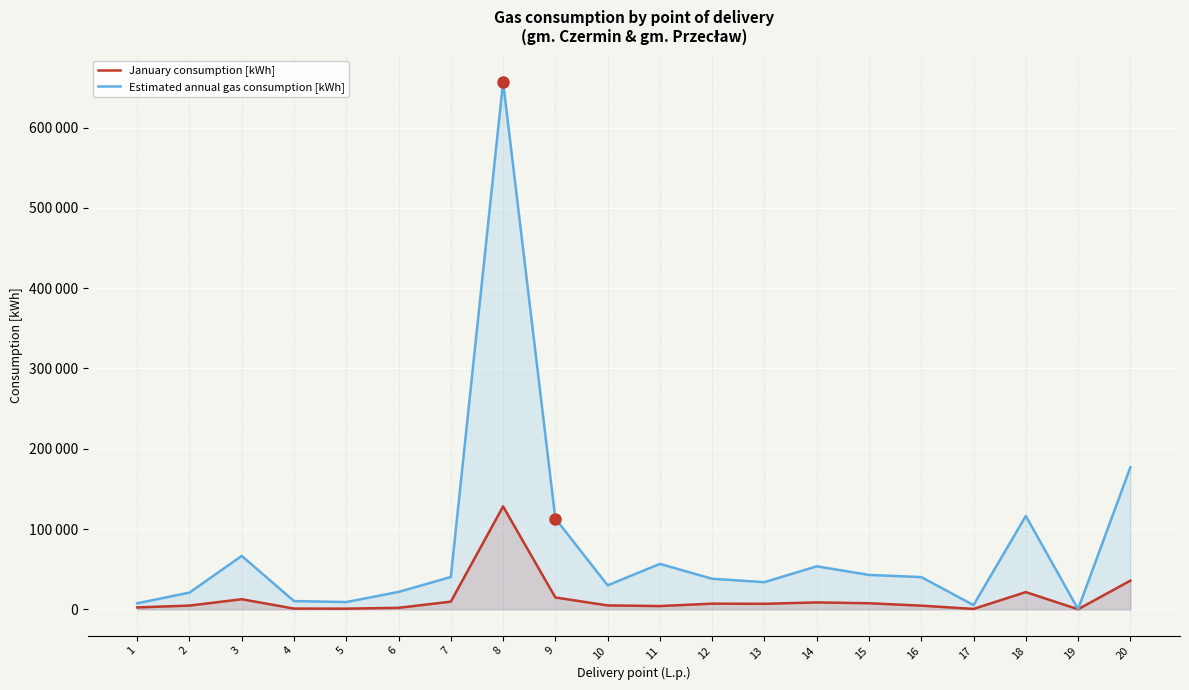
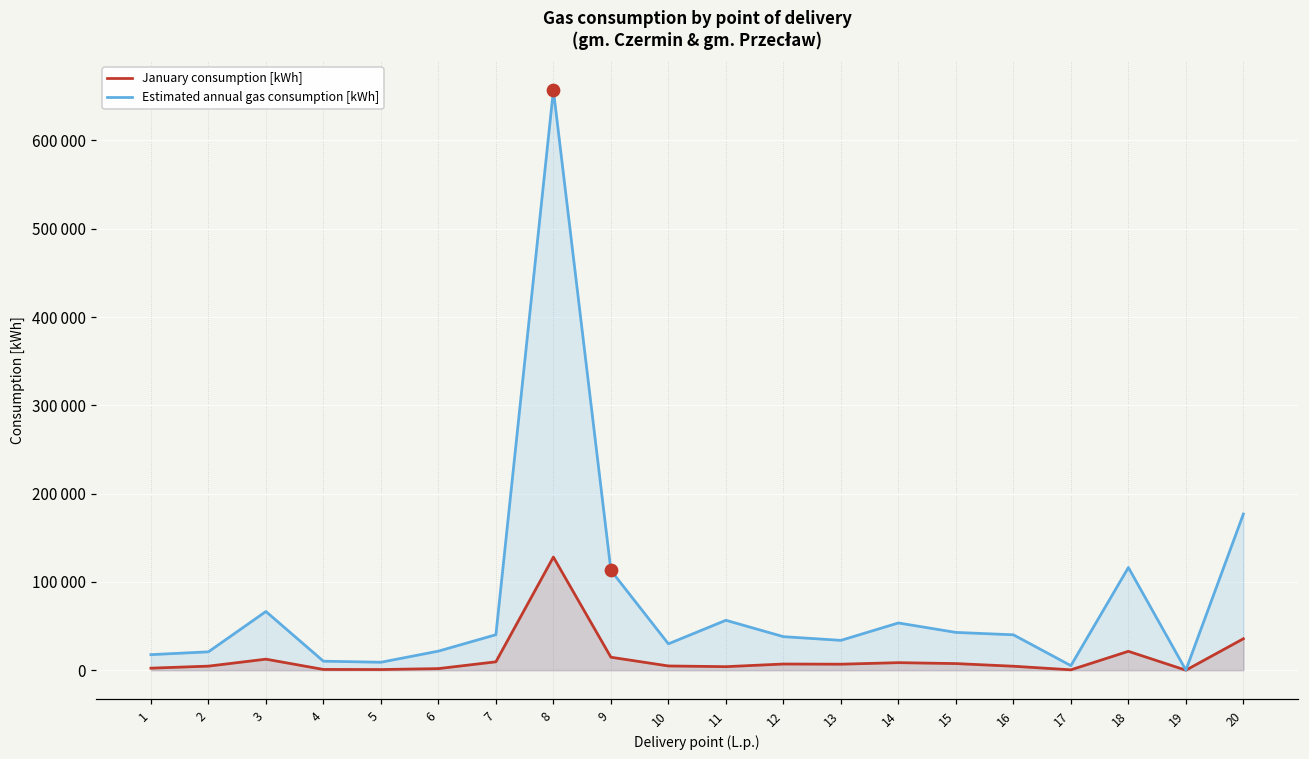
Estimated annual gas consumption [kWh], 1: 10000 -> 20000
